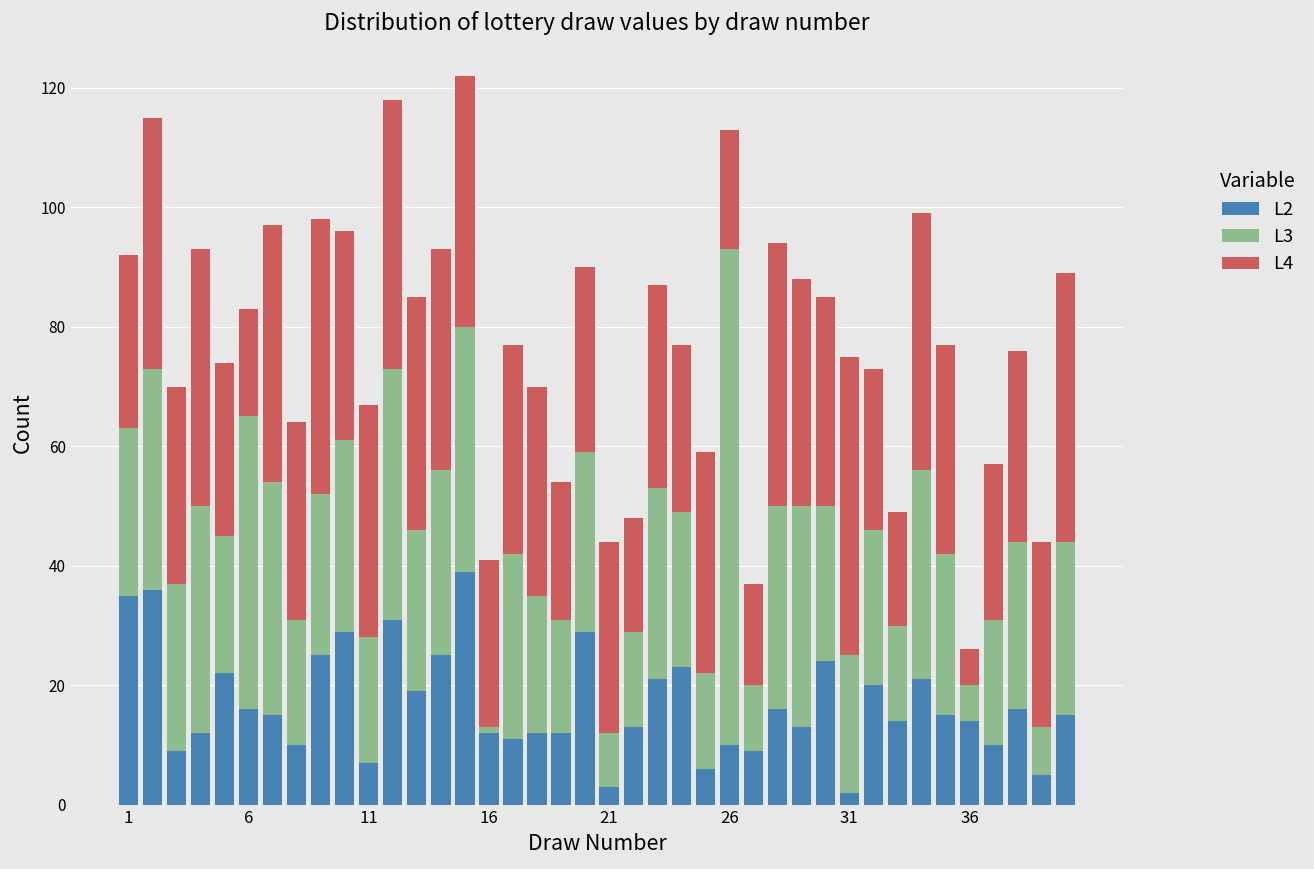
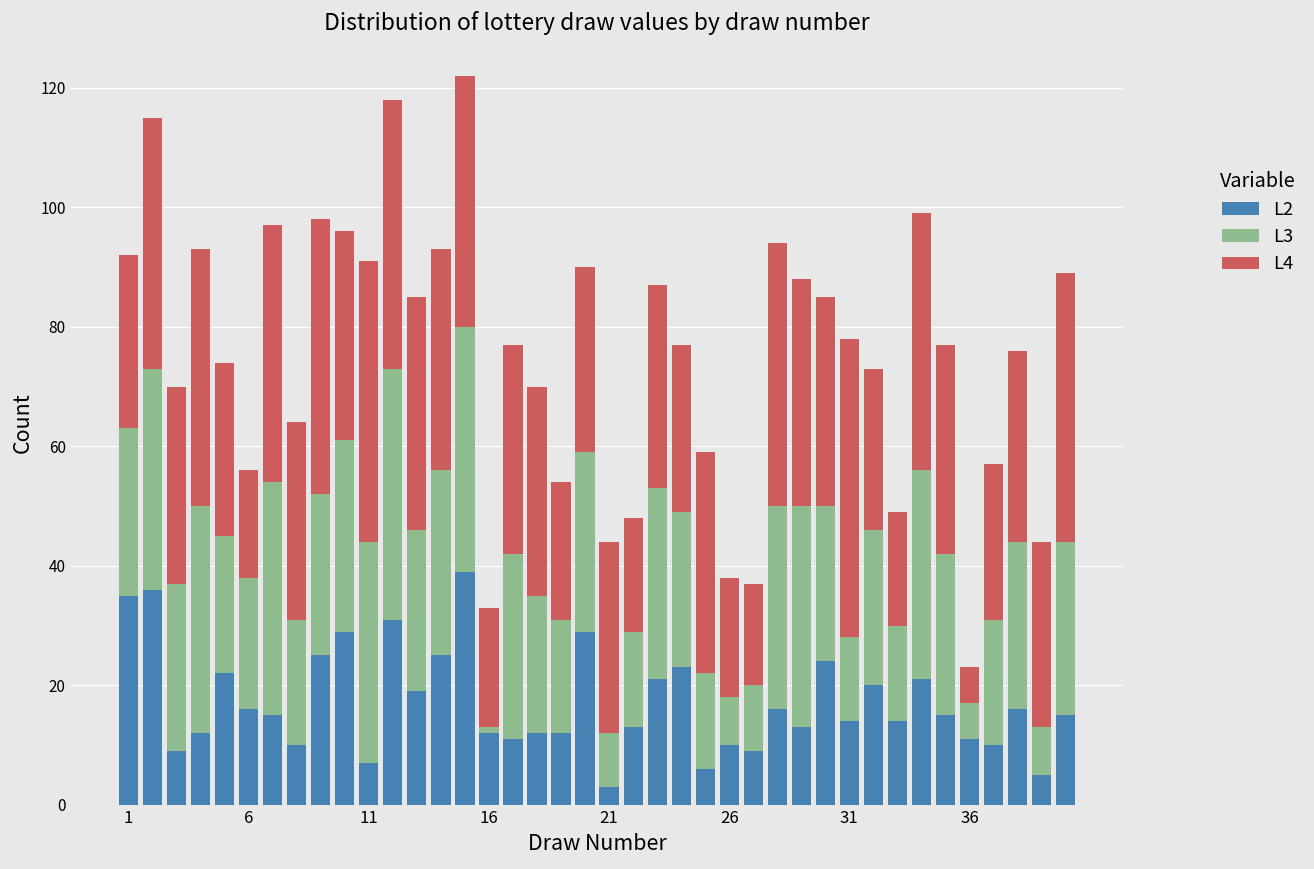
L3, 6: 49 -> 22
L3, 11: 21 -> 37
L4, 11: 39 -> 47
L4, 16: 28 -> 20
L3, 26: 83 -> 8
L2, 31: 2 -> 14
L3, 31: 23 -> 14
L2, 36: 14 -> 11
